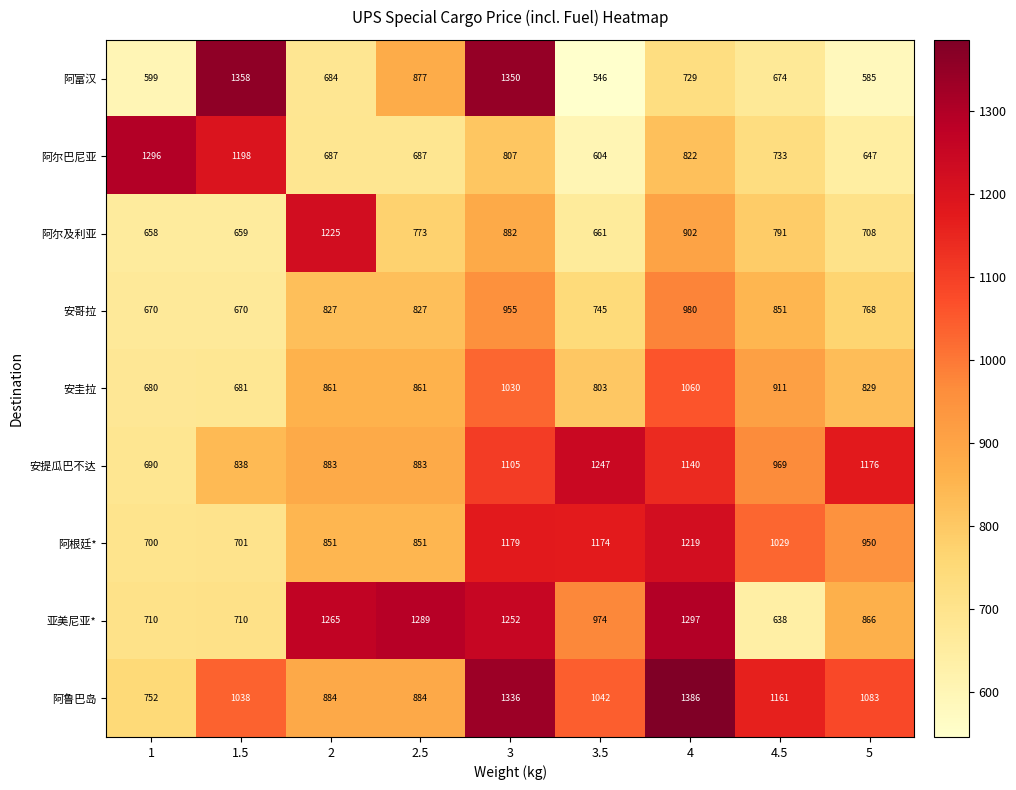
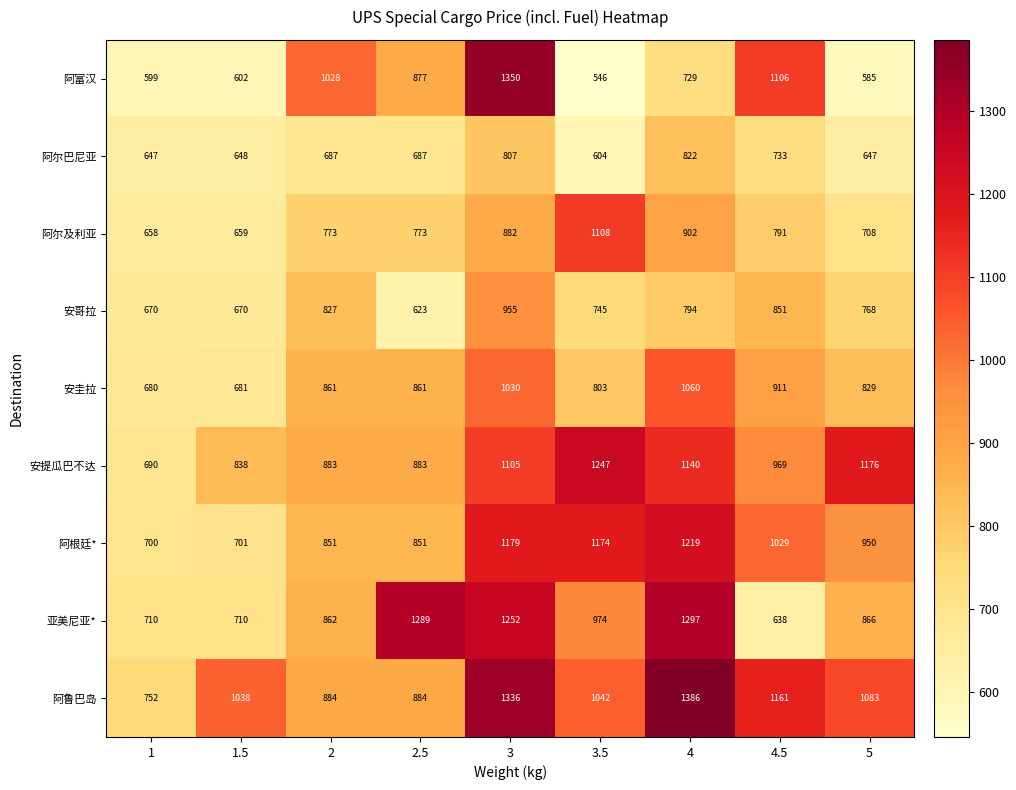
阿富汉, 1.5: 1358 -> 602
阿富汉, 2: 684 -> 1028
阿富汉, 4.5: 674 -> 1106
阿尔巴尼亚, 1: 1296 -> 647
阿尔巴尼亚, 1.5: 1198 -> 648
阿尔及利亚, 2: 1225 -> 773
阿尔及利亚, 3.5: 661 -> 1108
安哥拉, 2.5: 827 -> 623
安哥拉, 4: 980 -> 794
亚美尼亚*, 2: 1265 -> 862
